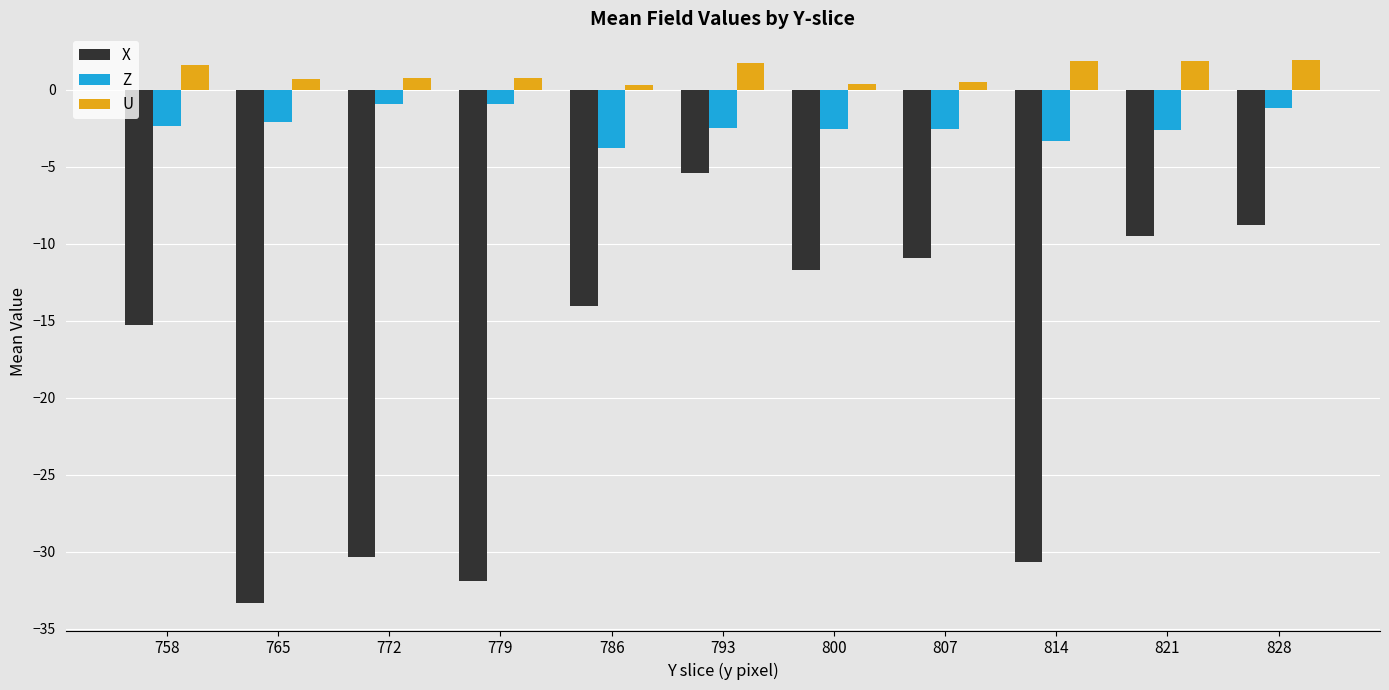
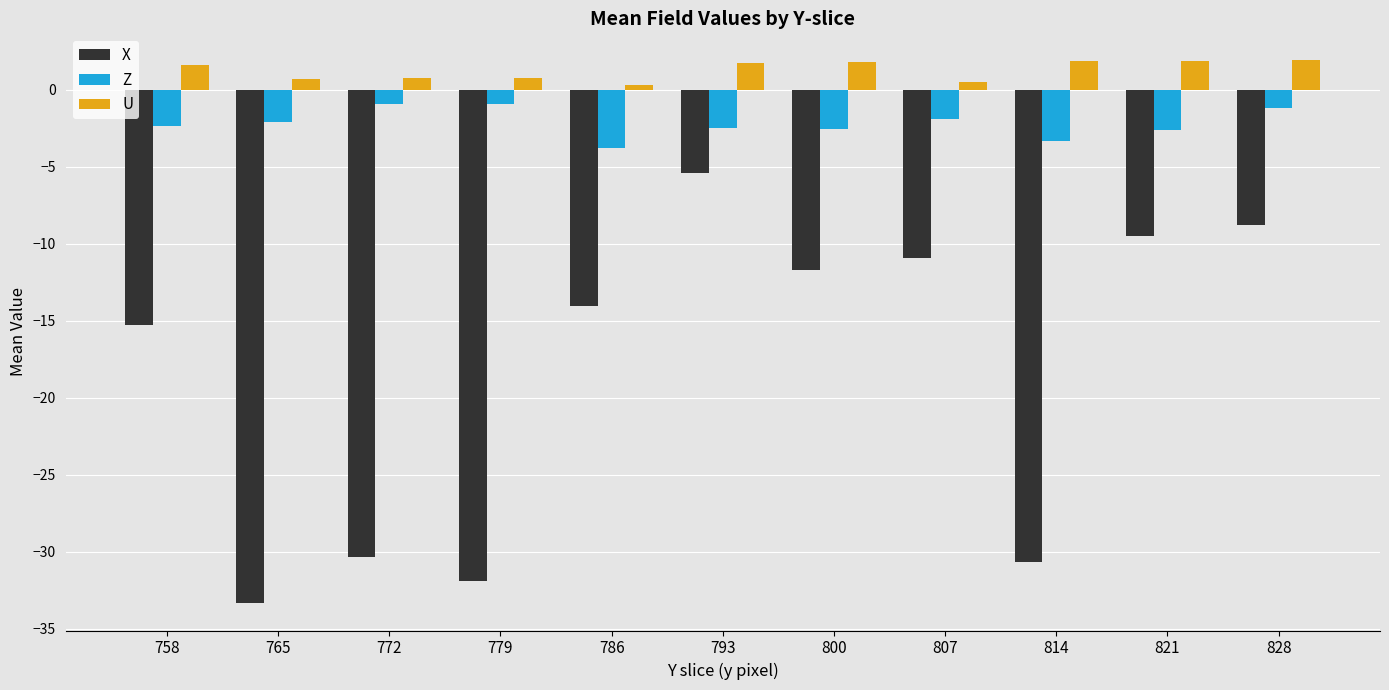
U, 800: 0.4 -> 1.8
Z, 807: -2.6 -> -1.9
